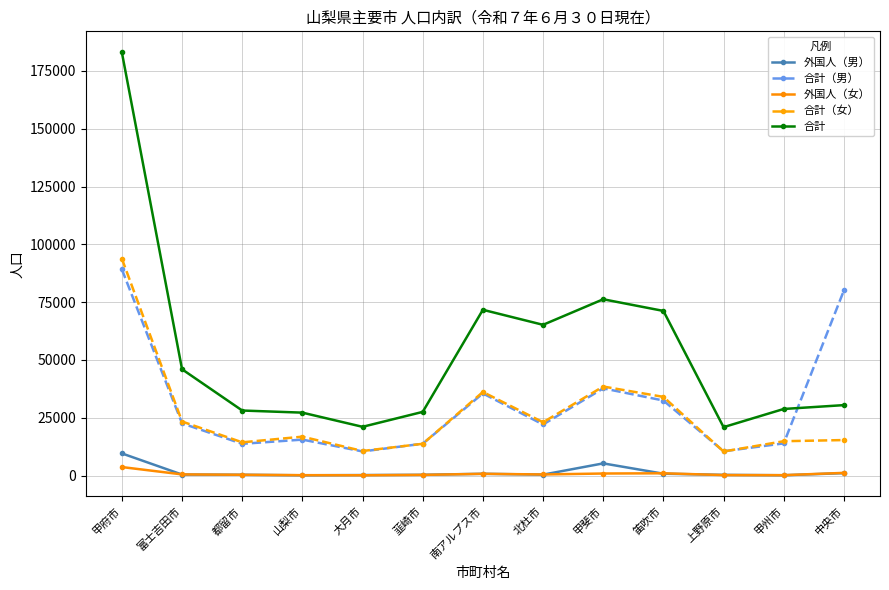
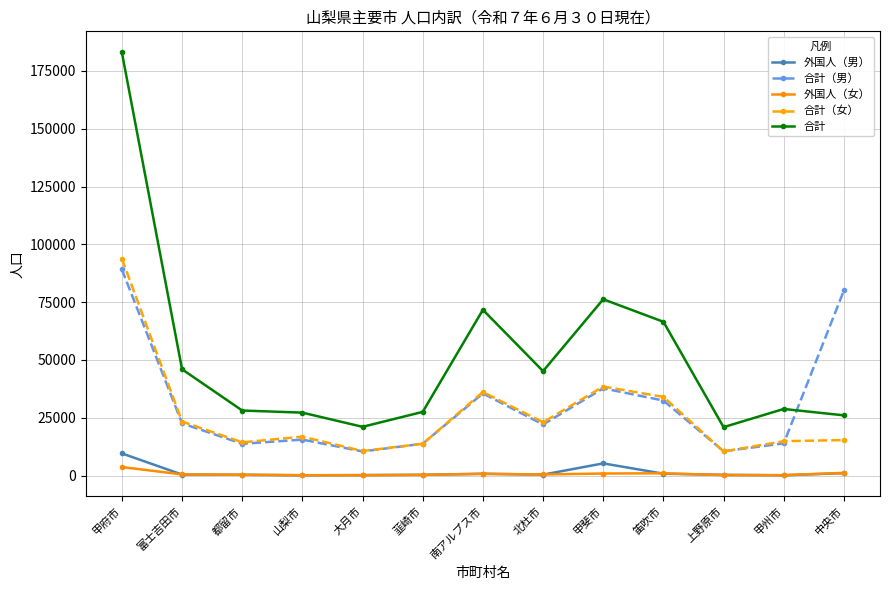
合計, 北杜市: 65000 -> 45000
合計, 笛吹市: 71000 -> 67000
合計, 中央市: 30000 -> 26000
